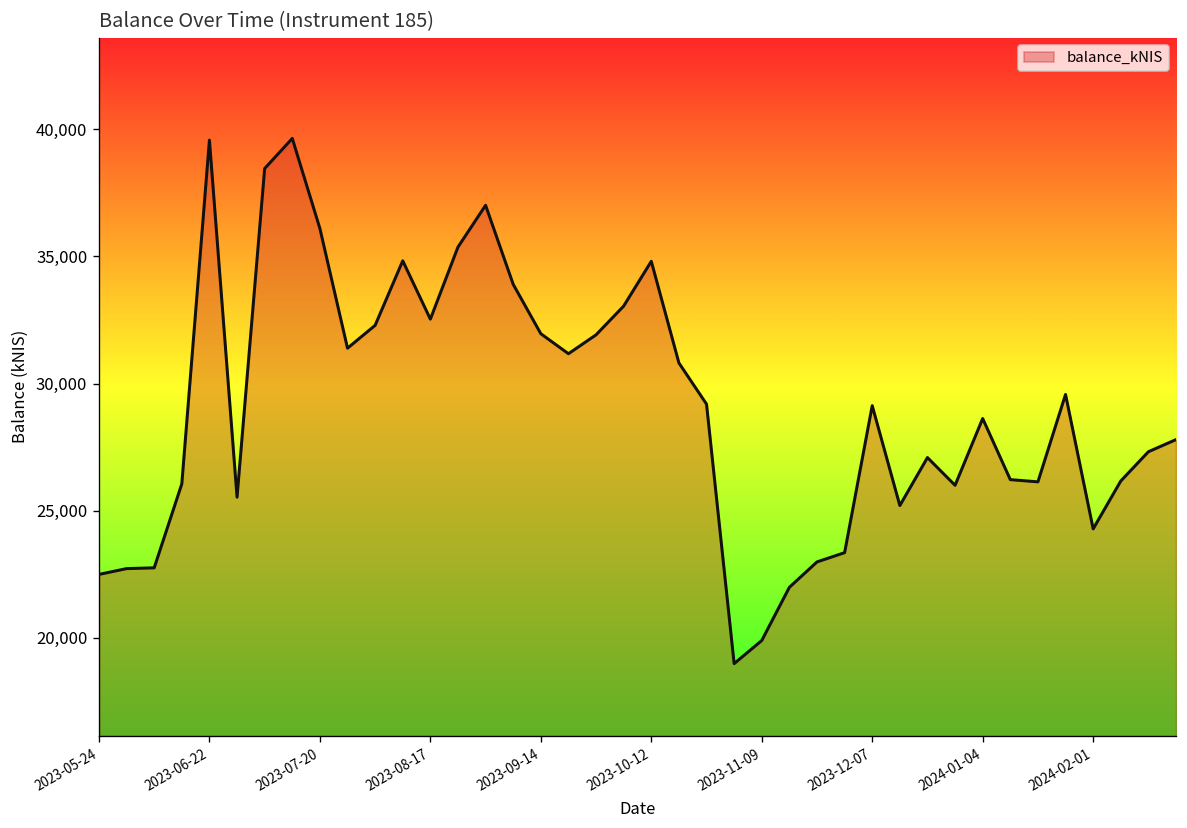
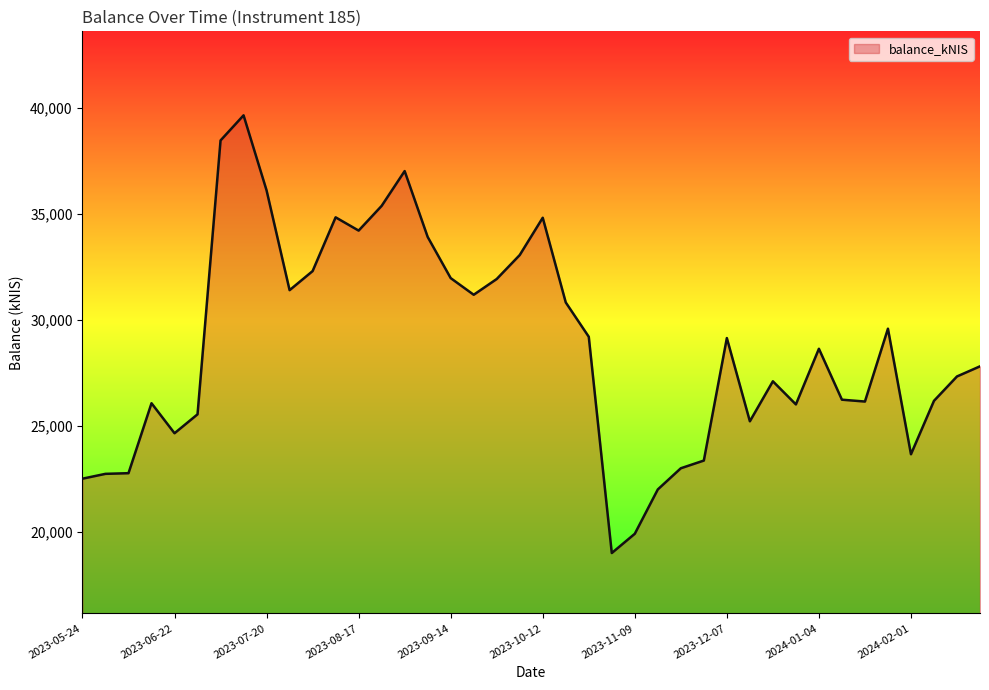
2023-06-22: 39,600 -> 24,600
2023-08-17: 32,500 -> 34,200
2024-02-01: 24,300 -> 23,600
